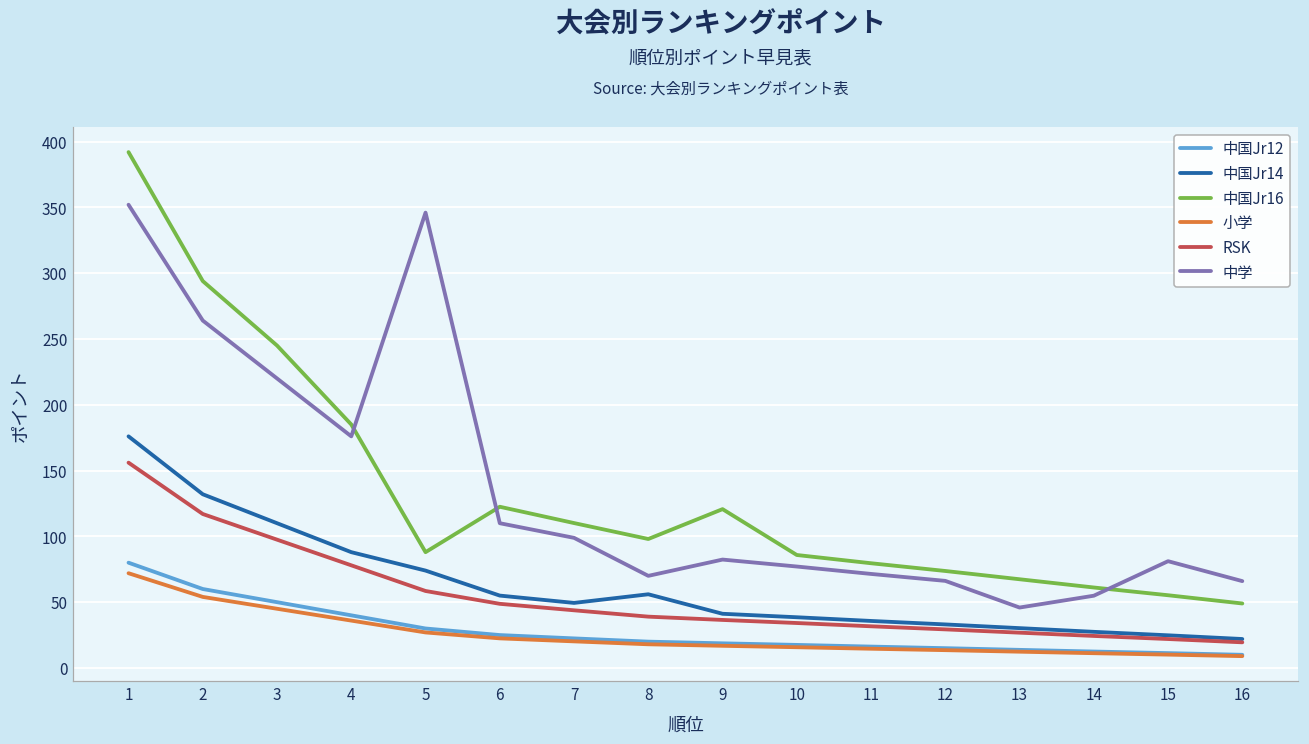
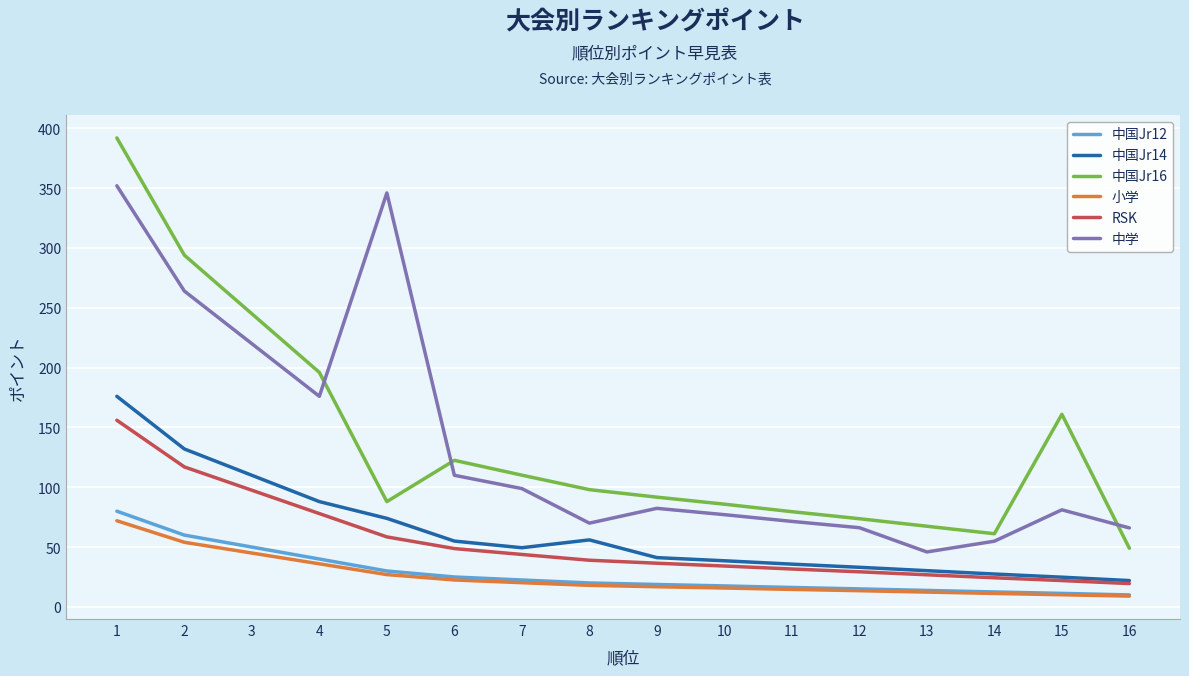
中国Jr16, 4: 185 -> 196
中国Jr16, 9: 121 -> 92
中国Jr16, 15: 55 -> 161
